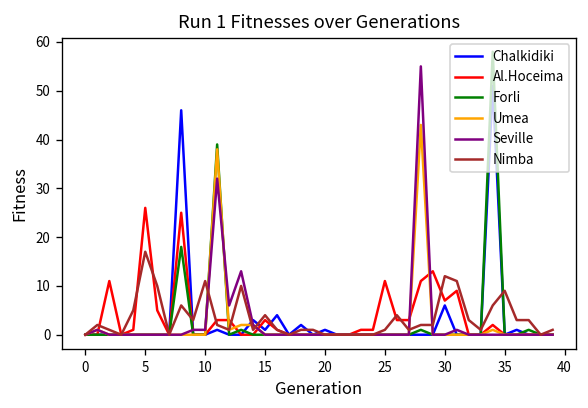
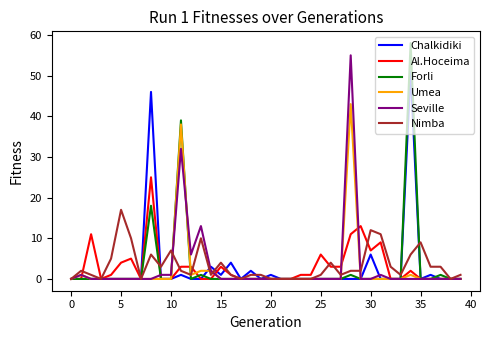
Al.Hoceima, 5: 26 -> 4
Nimba, 10: 11 -> 7
Al.Hoceima, 25: 11 -> 6
